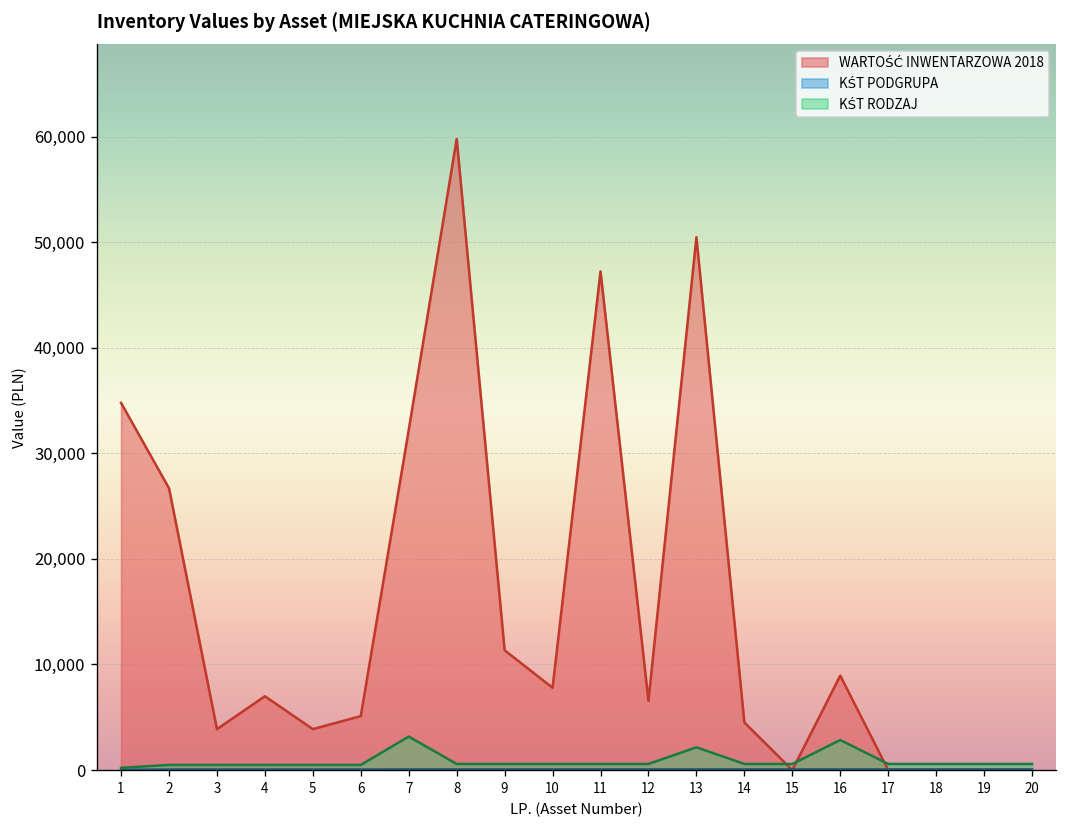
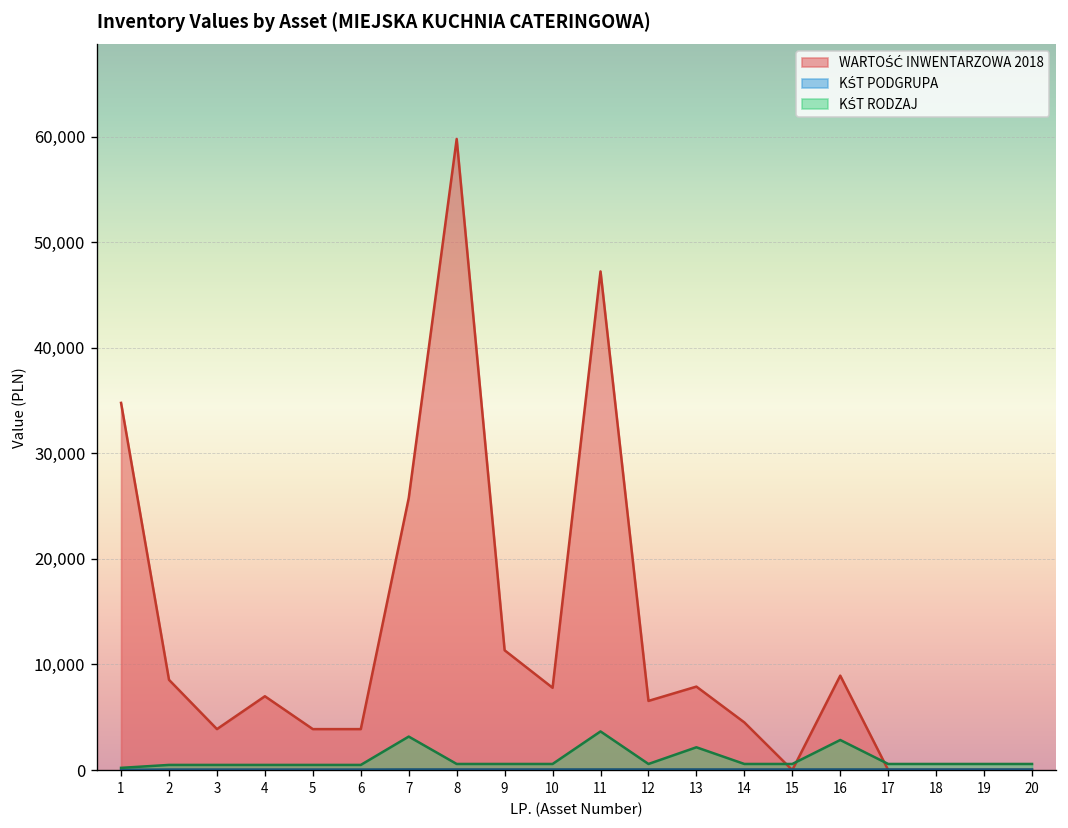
WARTOŚĆ INWENTARZOWA 2018, 2: 27,000 -> 9,000
WARTOŚĆ INWENTARZOWA 2018, 6: 5,000 -> 4,000
WARTOŚĆ INWENTARZOWA 2018, 7: 32,000 -> 26,000
KŚT RODZAJ, 11: 1,000 -> 4,000
WARTOŚĆ INWENTARZOWA 2018, 13: 50,000 -> 8,000
